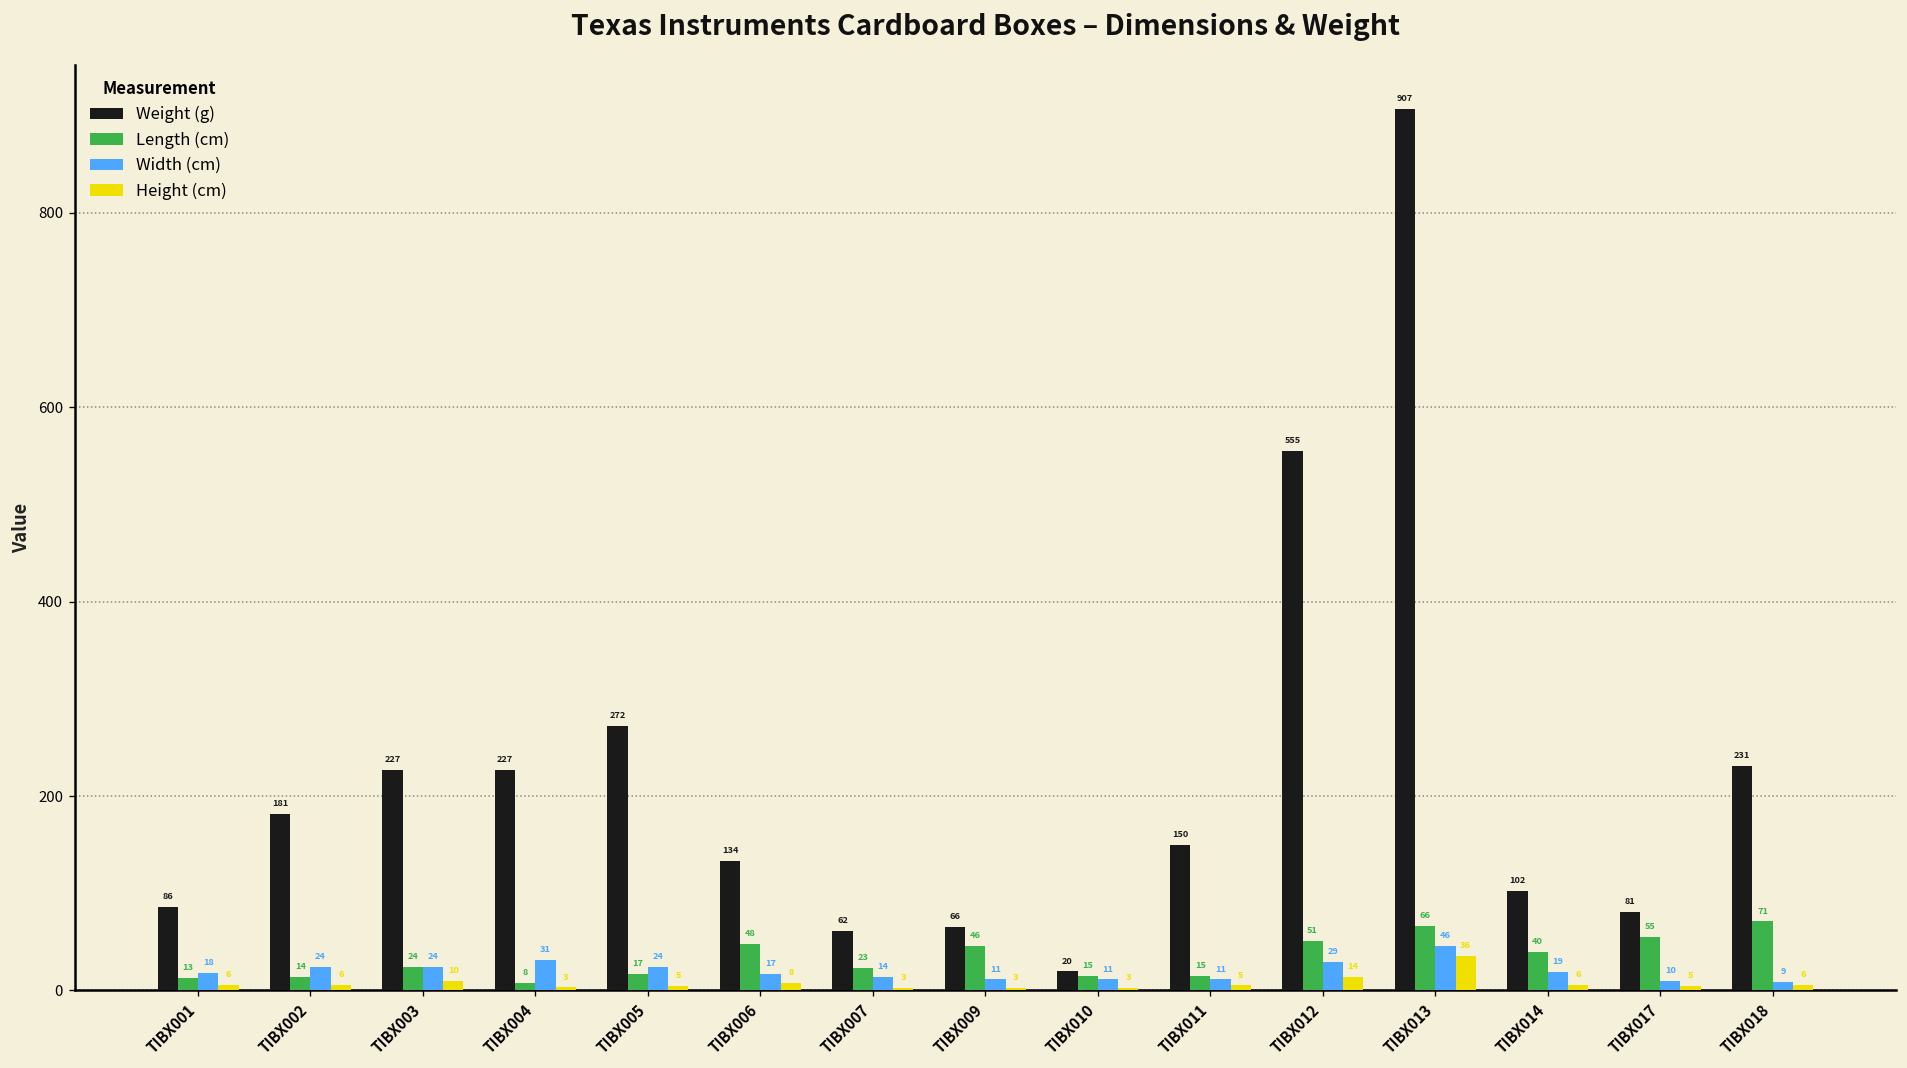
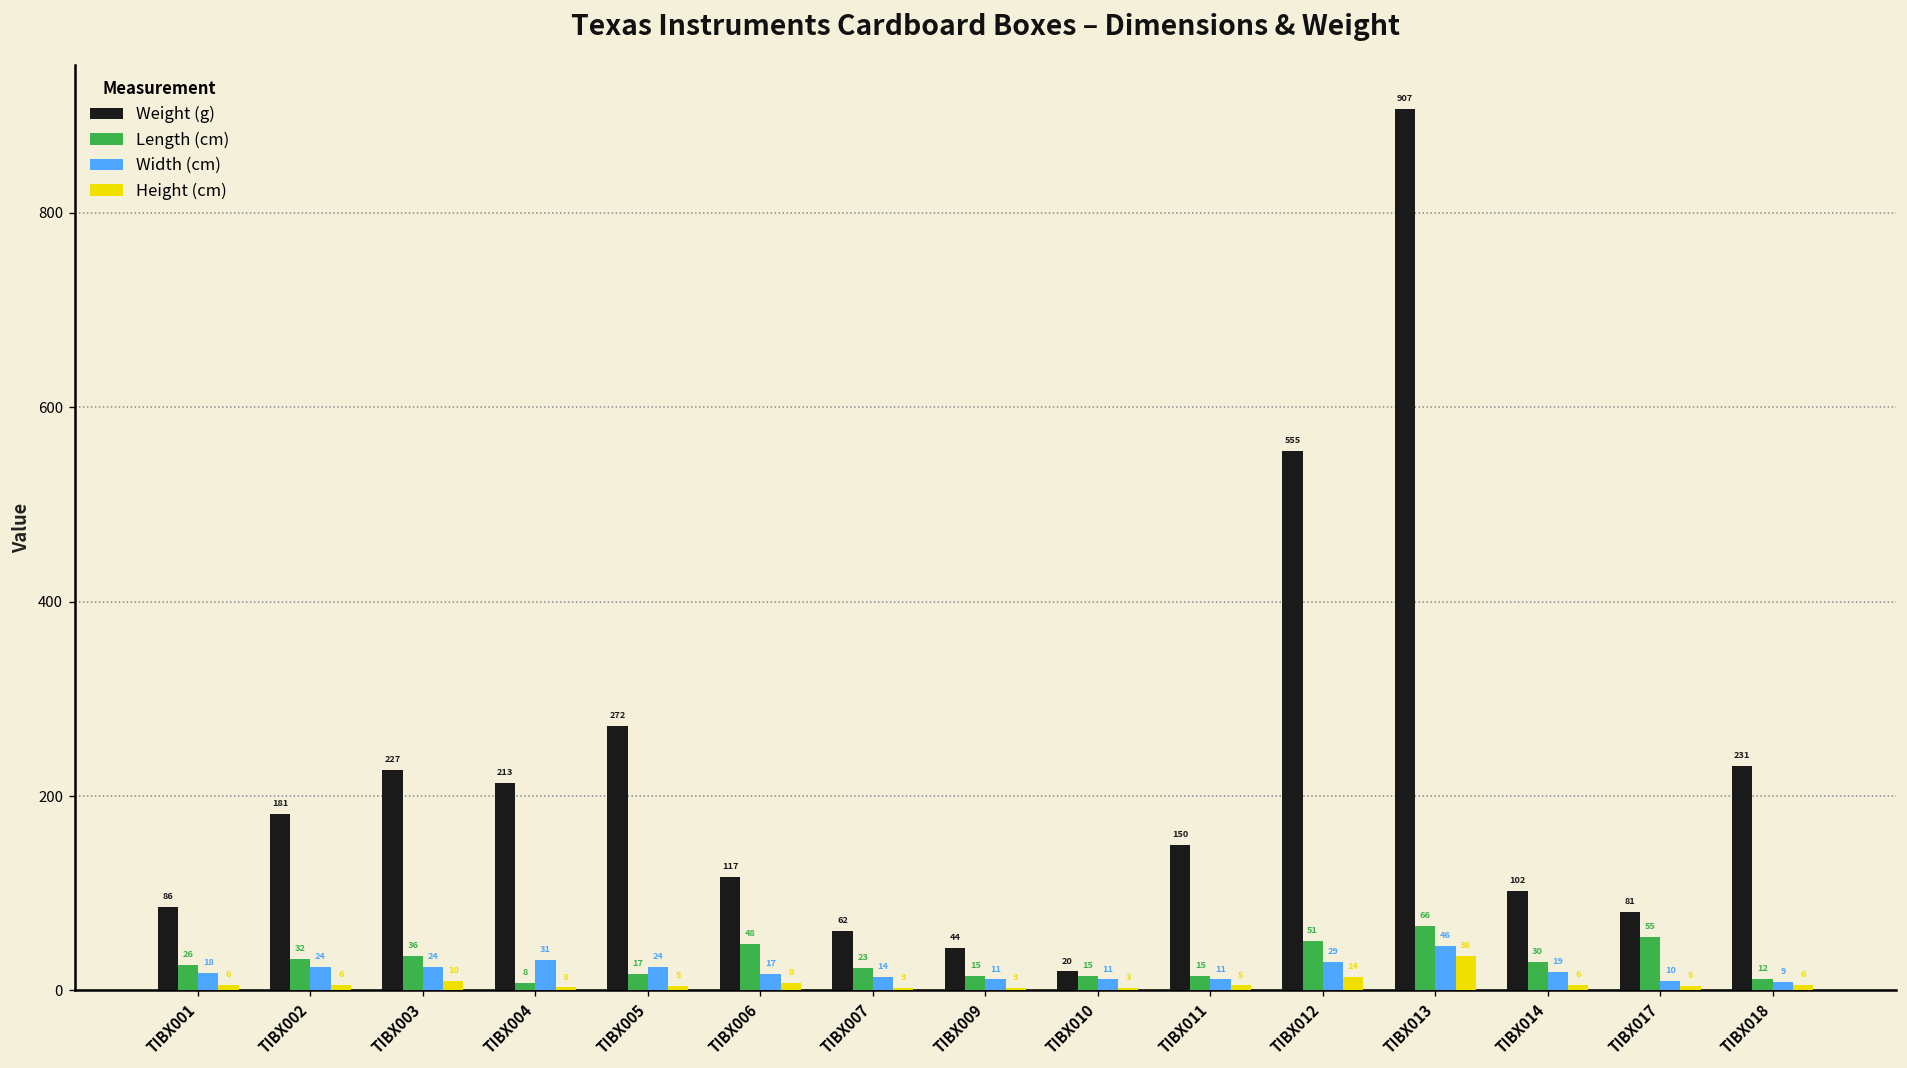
Length (cm), TIBX001: 13 -> 26
Length (cm), TIBX002: 14 -> 32
Length (cm), TIBX003: 24 -> 36
Weight (g), TIBX004: 227 -> 213
Weight (g), TIBX006: 134 -> 117
Weight (g), TIBX009: 66 -> 44
Length (cm), TIBX009: 46 -> 15
Length (cm), TIBX014: 40 -> 30
Length (cm), TIBX018: 71 -> 12
